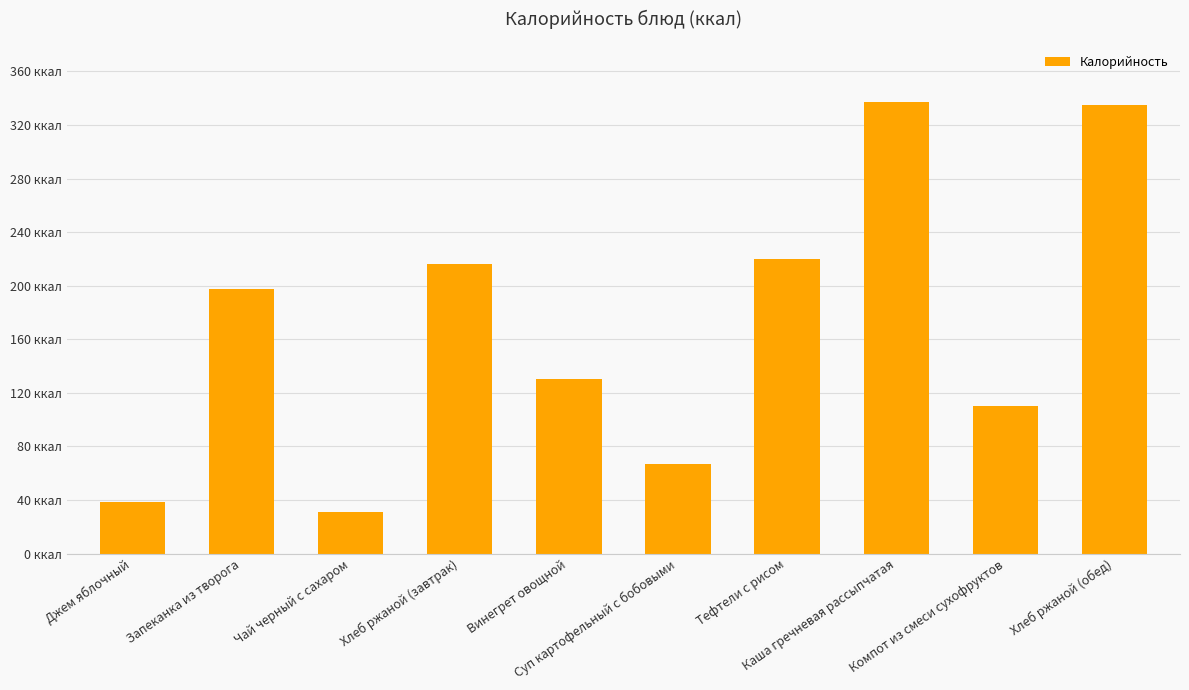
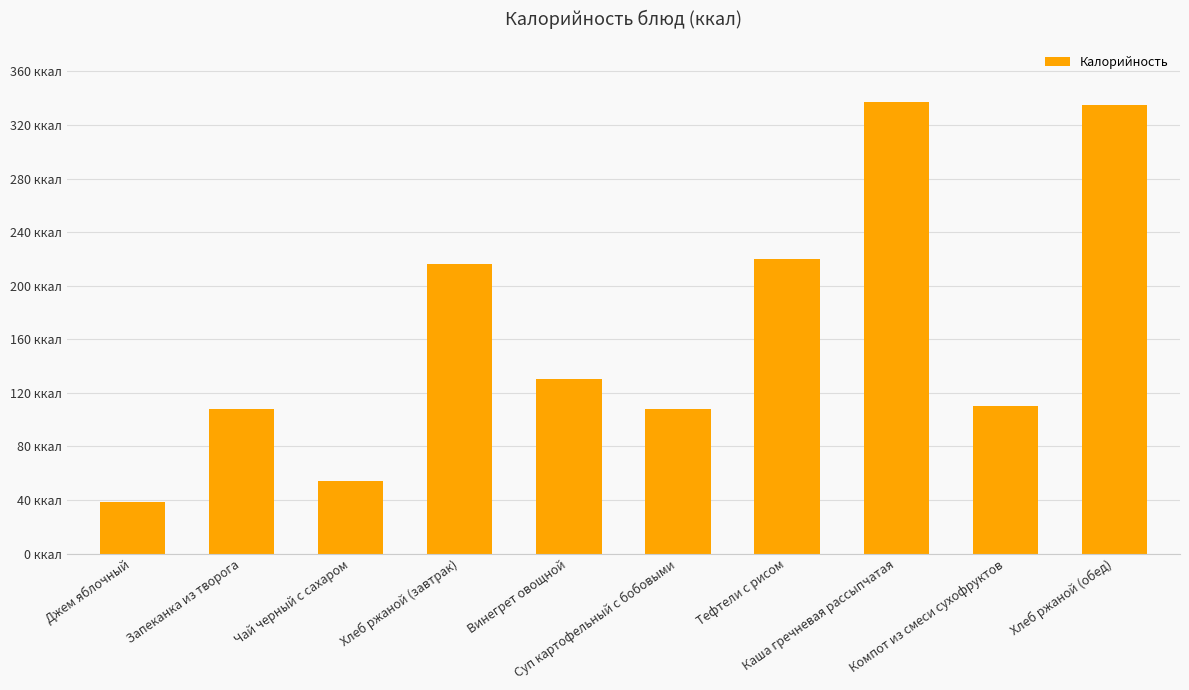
Запеканка из творога: 198 ккал -> 108 ккал
Чай черный с сахаром: 31 ккал -> 54 ккал
Суп картофельный с бобовыми: 67 ккал -> 108 ккал
